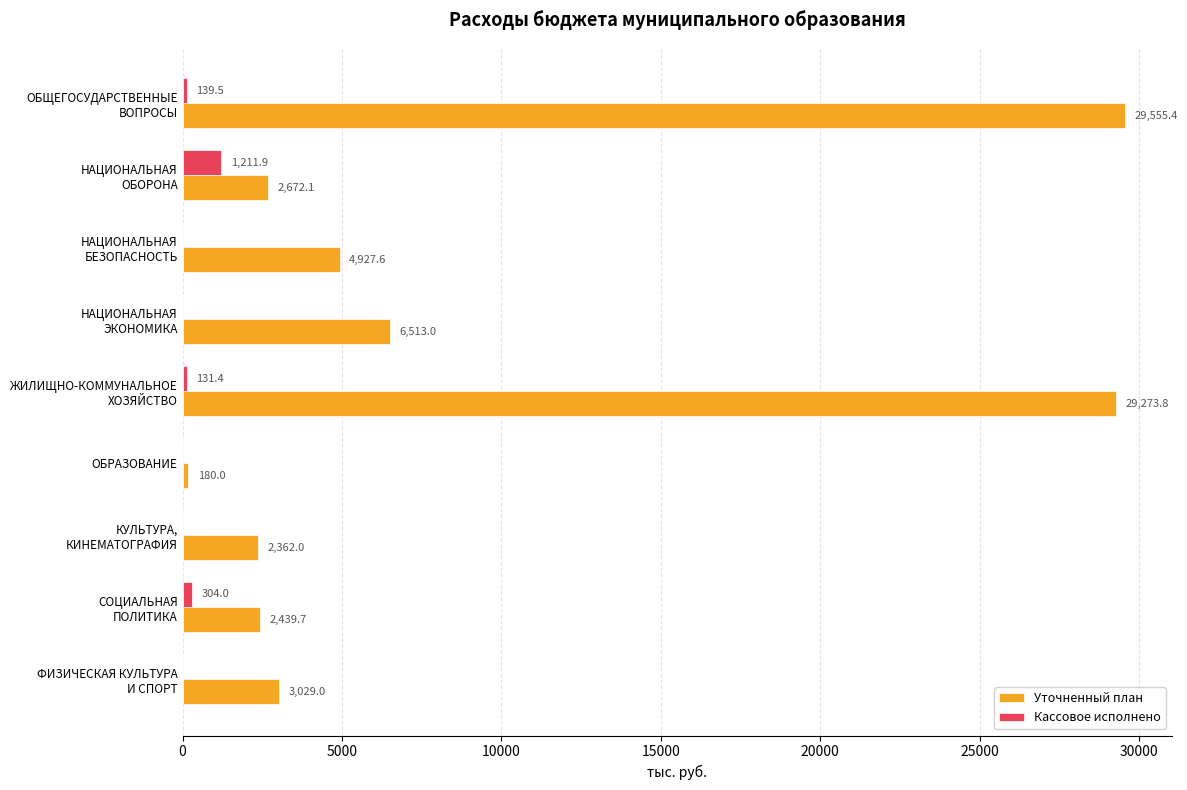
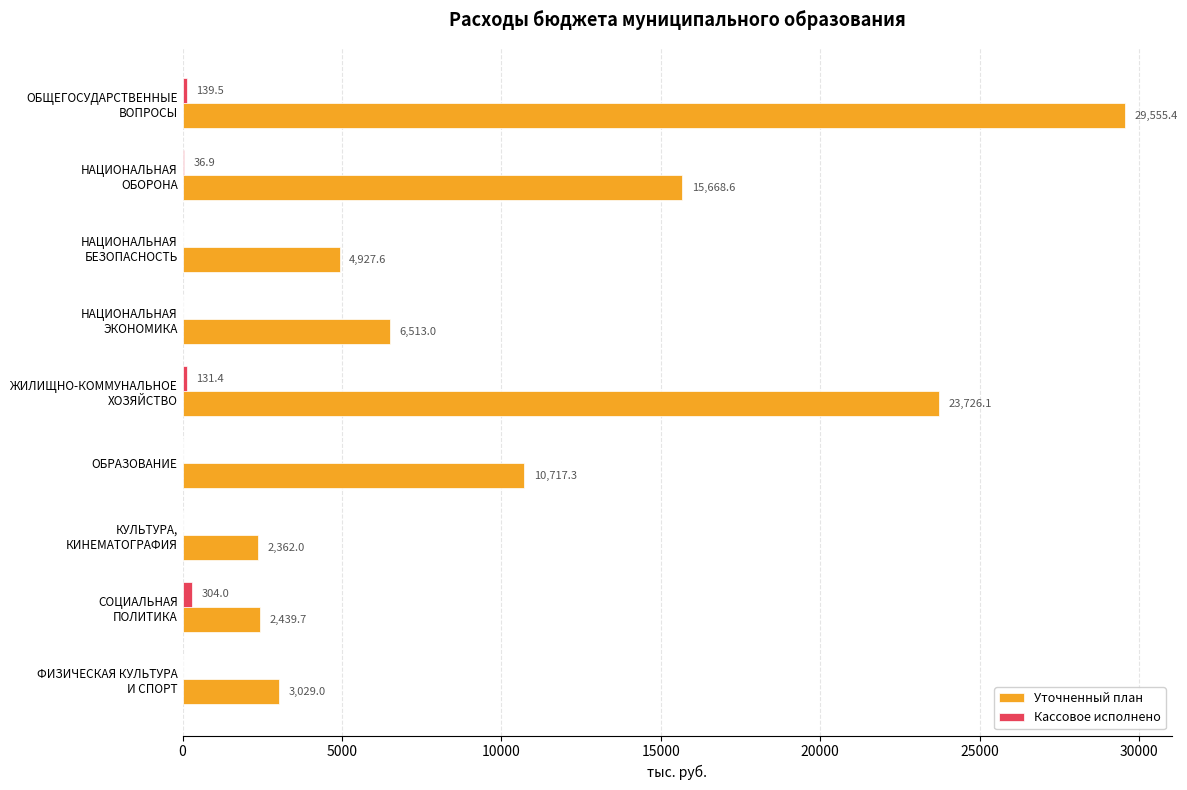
Кассовое исполнено, НАЦИОНАЛЬНАЯ ОБОРОНА: 1,211.9 -> 36.9
Уточненный план, НАЦИОНАЛЬНАЯ ОБОРОНА: 2,672.1 -> 15,668.6
Уточненный план, ЖИЛИЩНО-КОММУНАЛЬНОЕ ХОЗЯЙСТВО: 29,273.8 -> 23,726.1
Уточненный план, ОБРАЗОВАНИЕ: 180.0 -> 10,717.3
